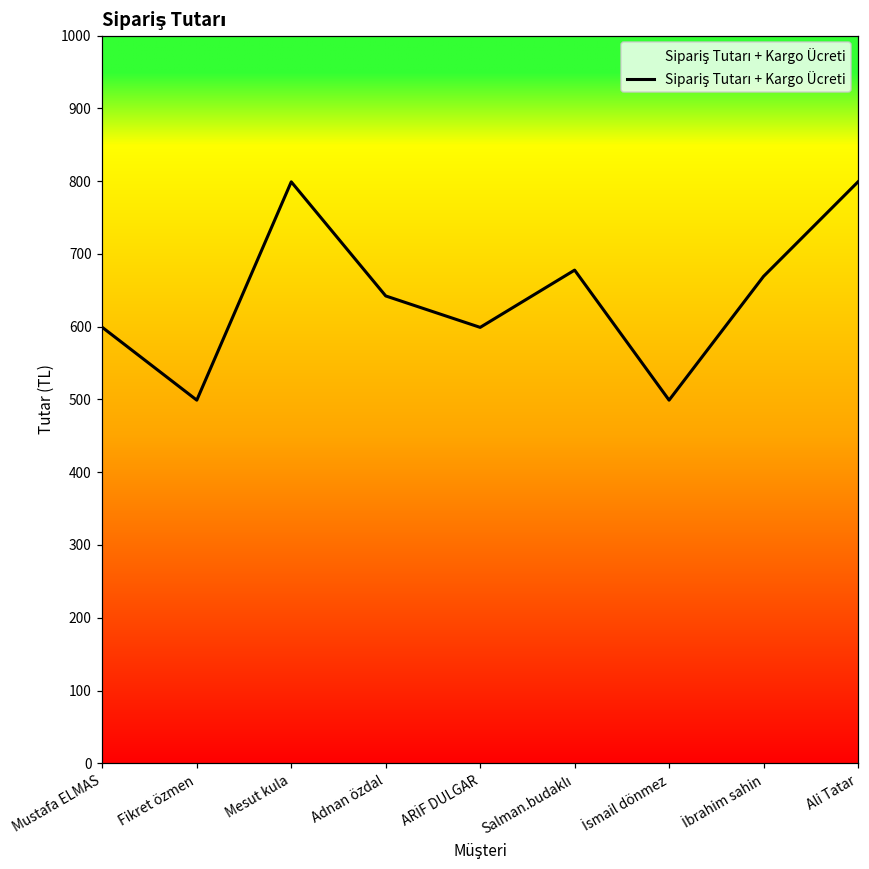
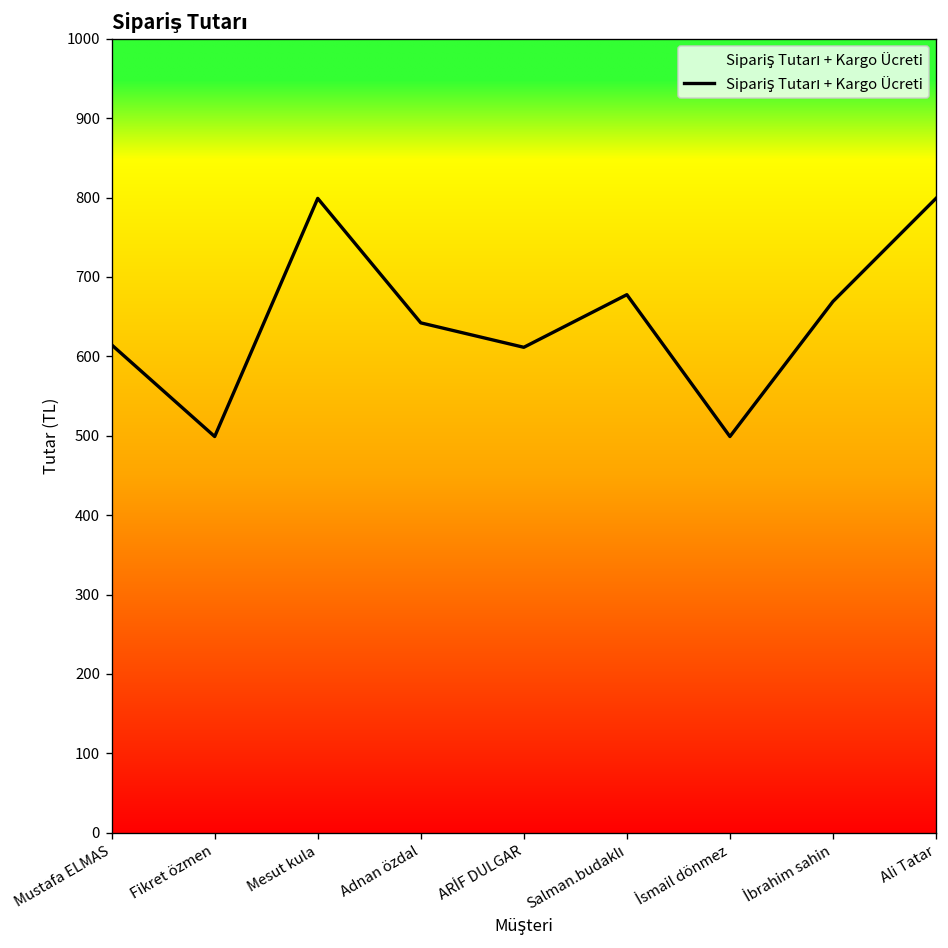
Mustafa ELMAS: 600 -> 610
ARİF DULGAR: 600 -> 610
